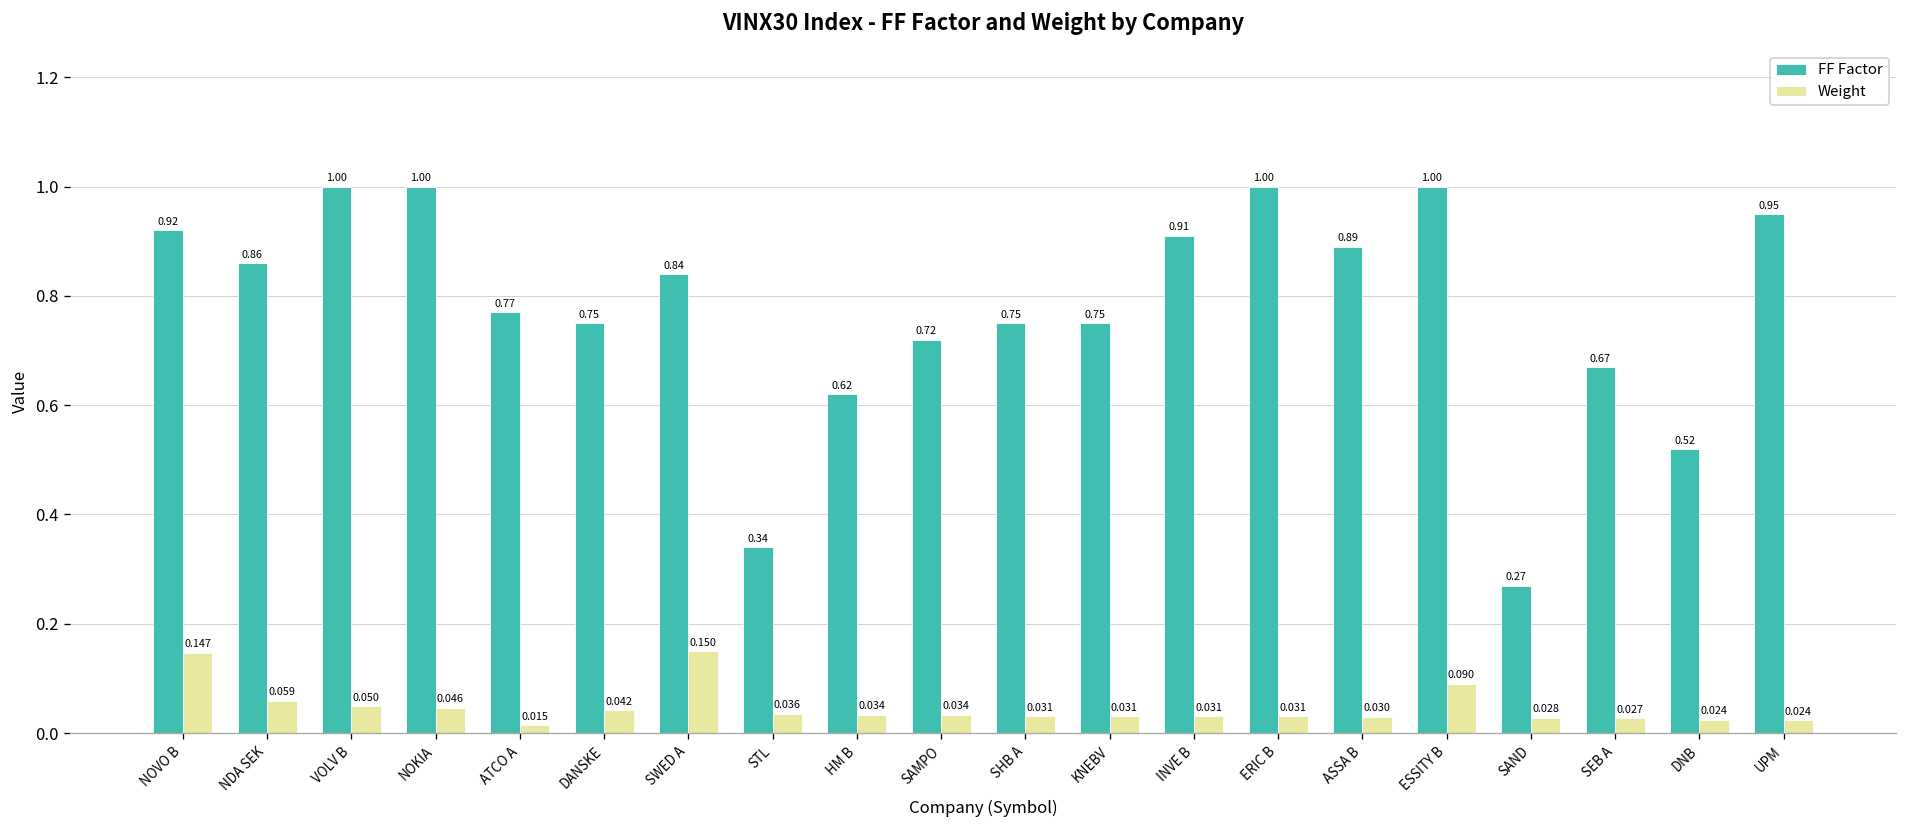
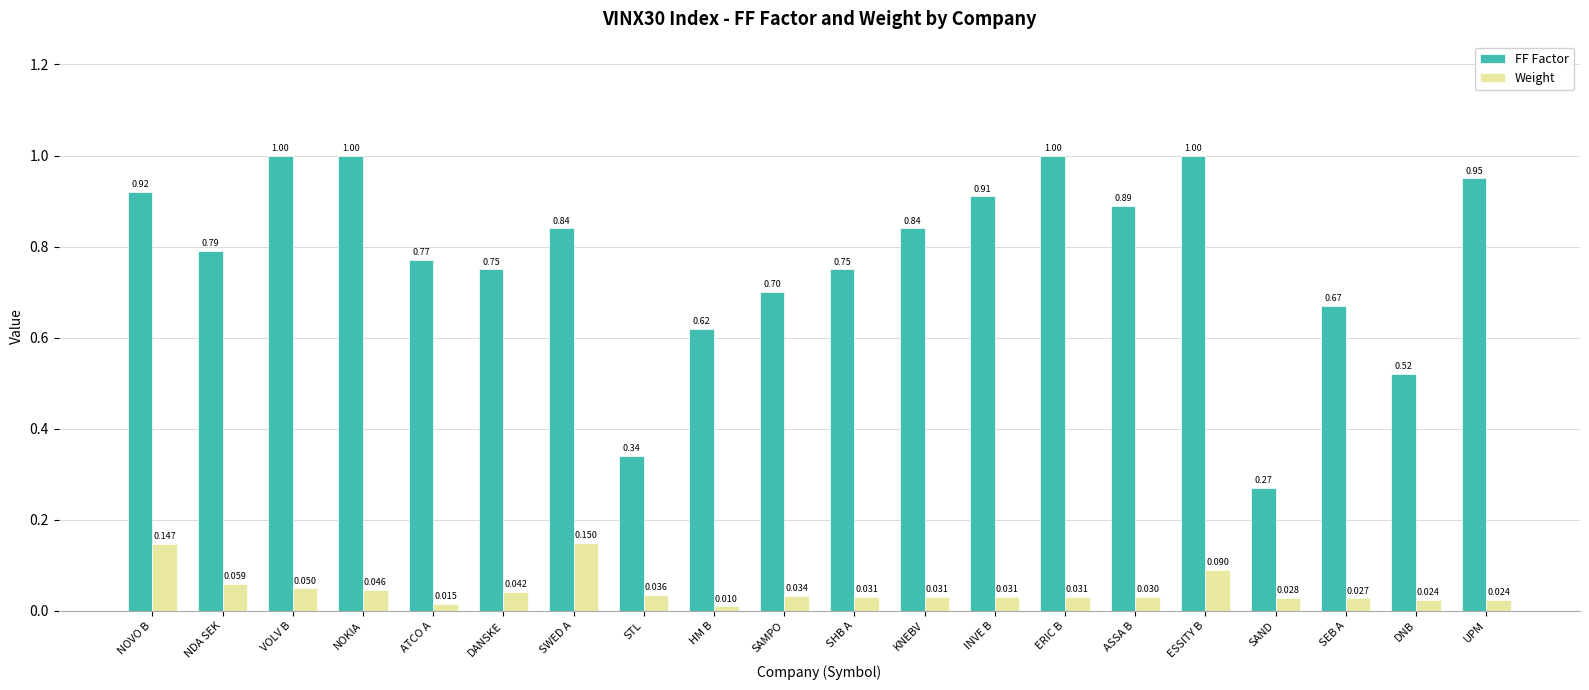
FF Factor, NDA SEK: 0.86 -> 0.79
Weight, HM B: 0.034 -> 0.010
FF Factor, SAMPO: 0.72 -> 0.70
FF Factor, KNEBV: 0.75 -> 0.84
